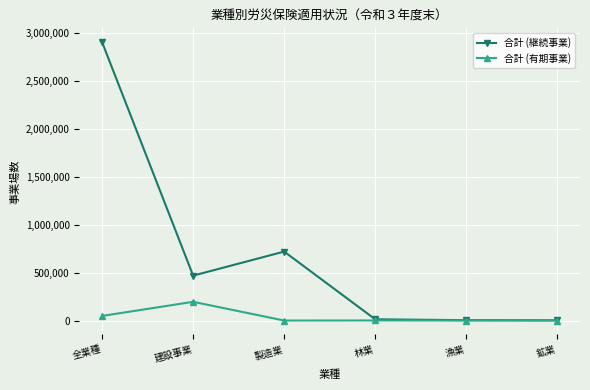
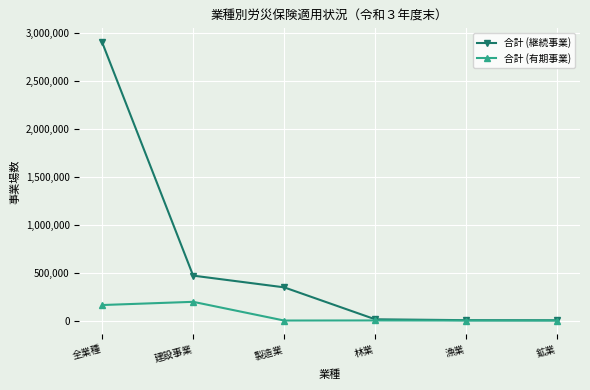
合計 (有期事業), 全業種: 0 -> 200,000
合計 (継続事業), 製造業: 700,000 -> 300,000
